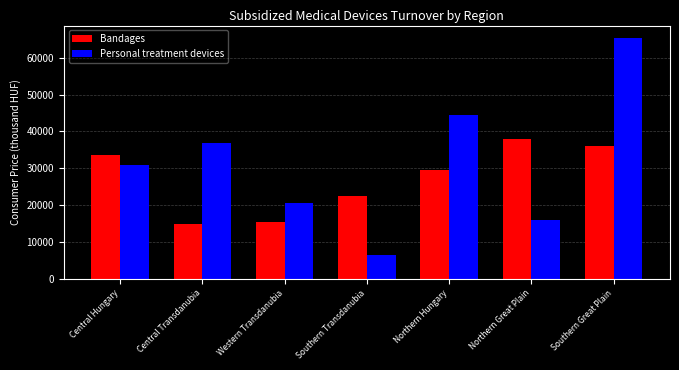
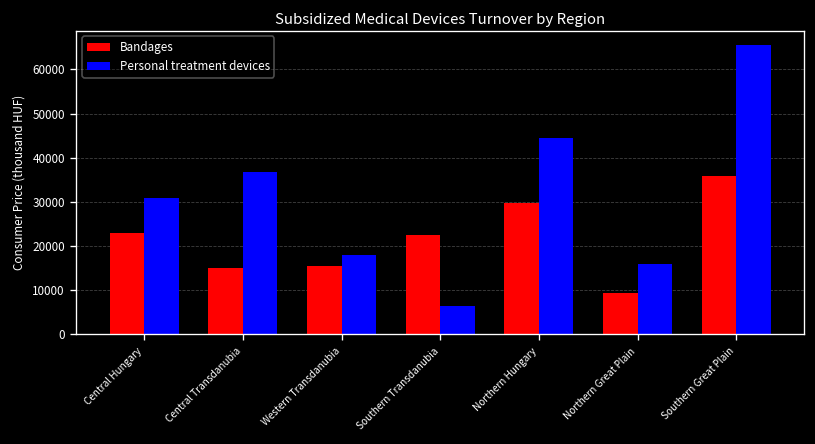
Bandages, Central Hungary: 34000 -> 23000
Personal treatment devices, Western Transdanubia: 21000 -> 18000
Bandages, Northern Great Plain: 38000 -> 9000
